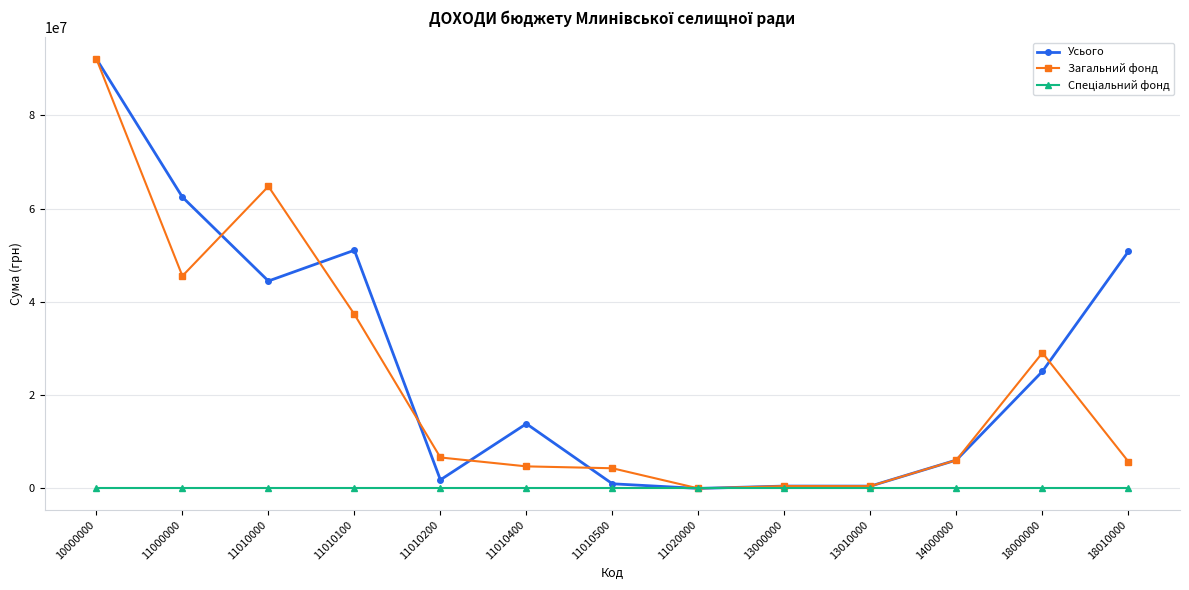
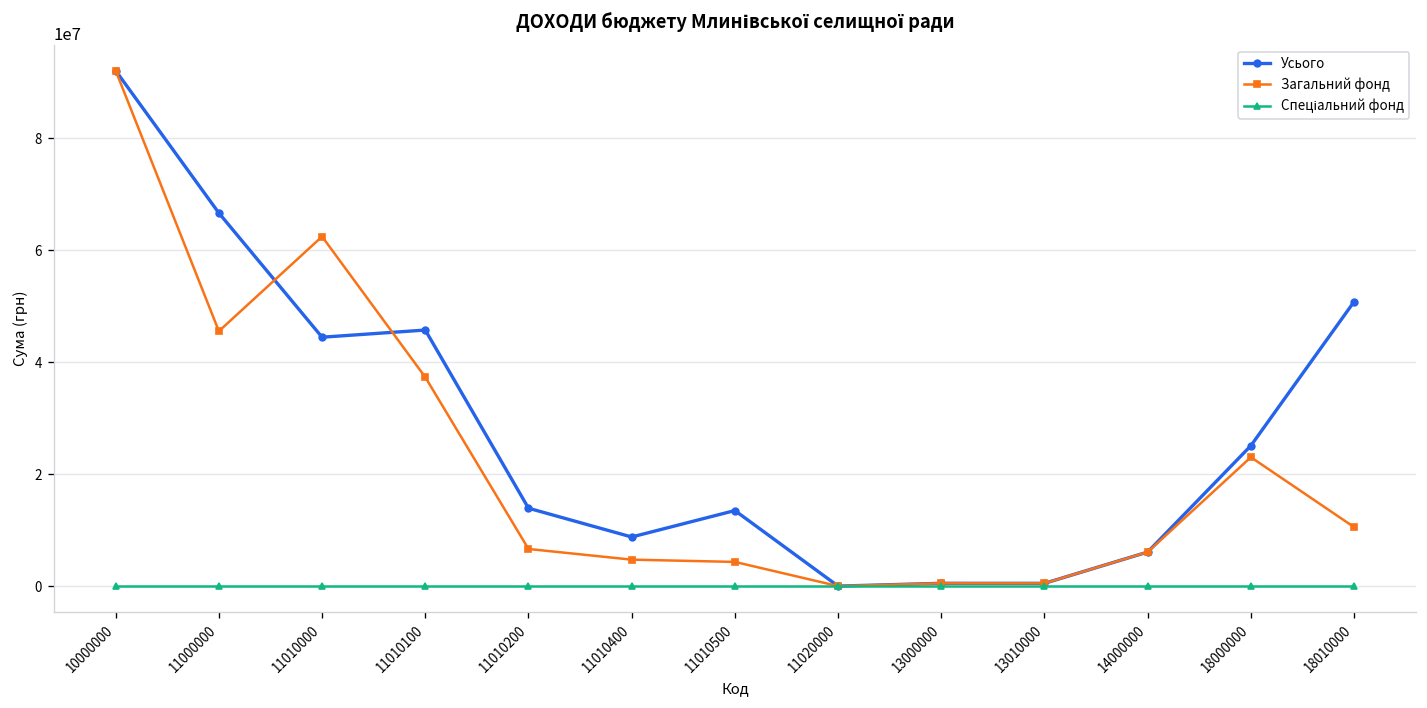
Усього, 11000000: 62000000 -> 67000000
Загальний фонд, 11010000: 65000000 -> 62000000
Усього, 11010100: 51000000 -> 46000000
Усього, 11010200: 2000000 -> 14000000
Усього, 11010400: 14000000 -> 9000000
Усього, 11010500: 1000000 -> 14000000
Загальний фонд, 18000000: 29000000 -> 23000000
Загальний фонд, 18010000: 6000000 -> 11000000
